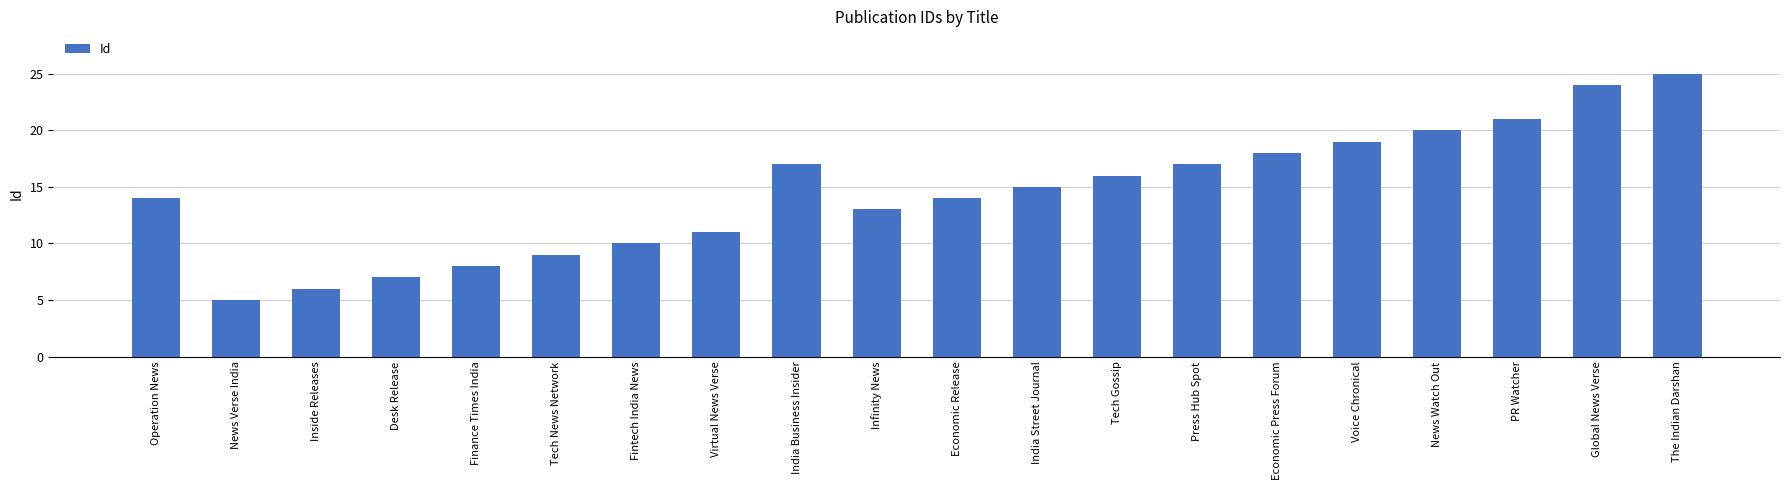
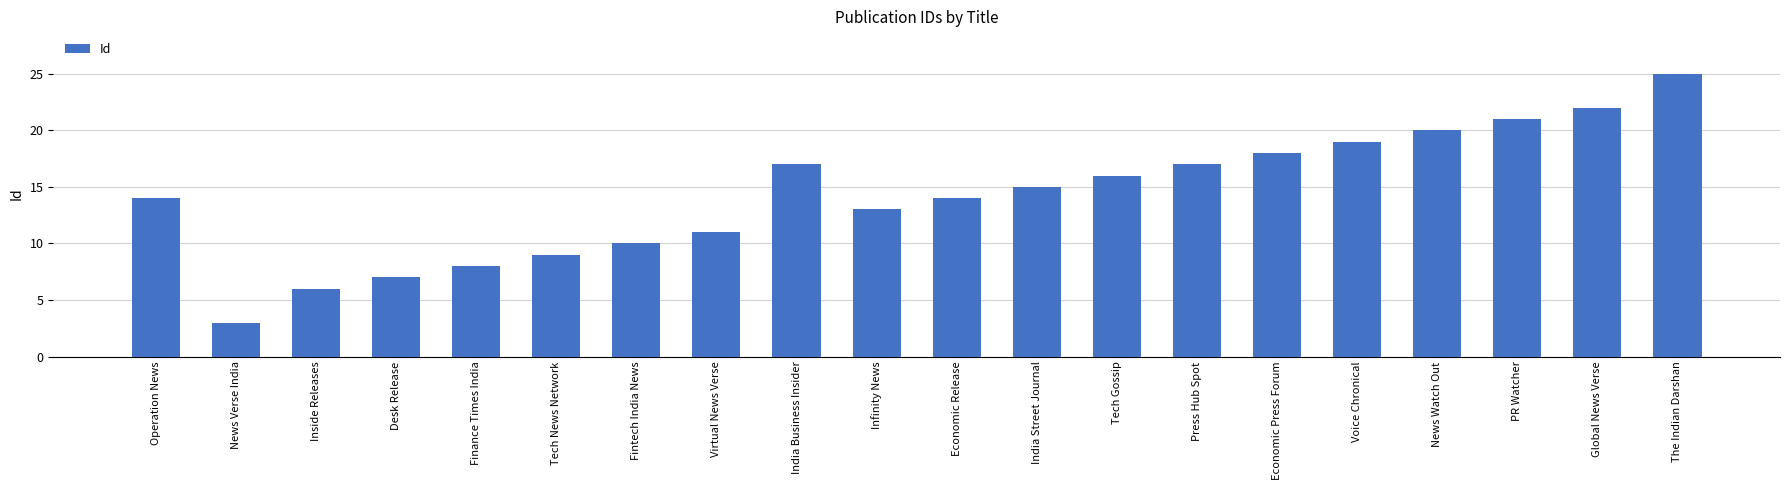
News Verse India: 5 -> 3
Global News Verse: 24 -> 22
